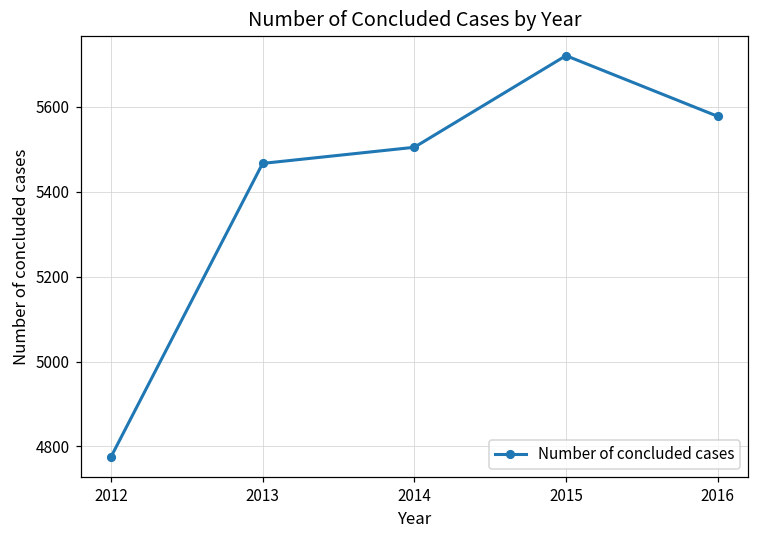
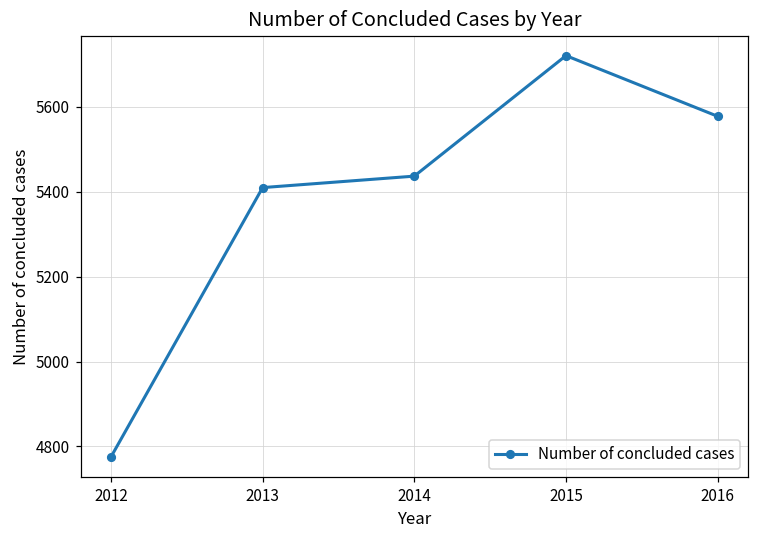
2013: 5470 -> 5410
2014: 5510 -> 5440
